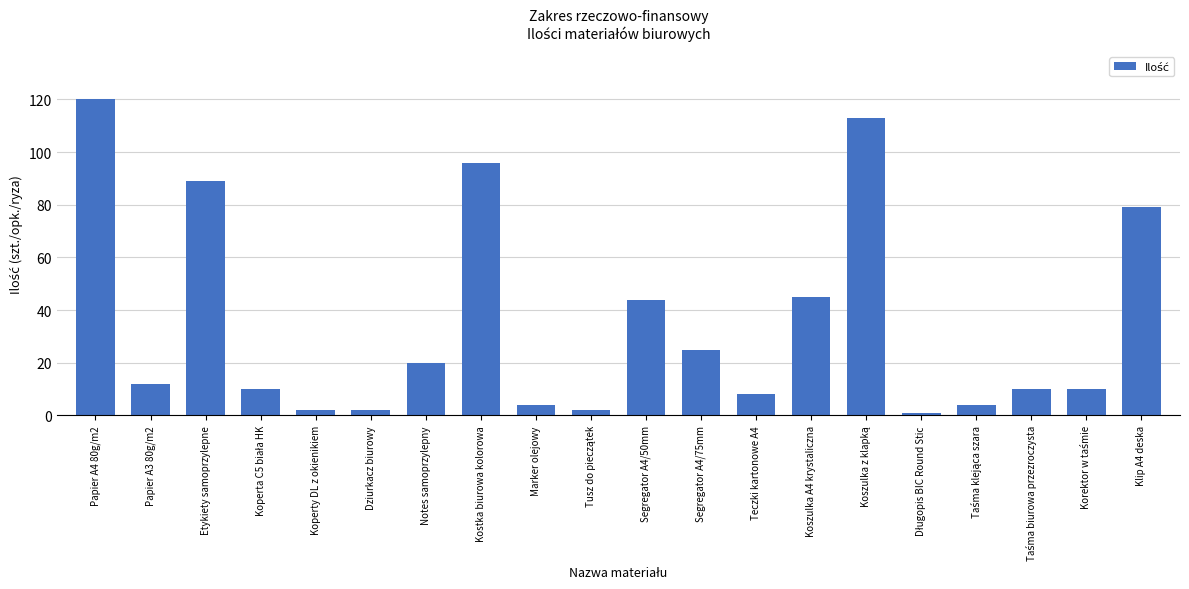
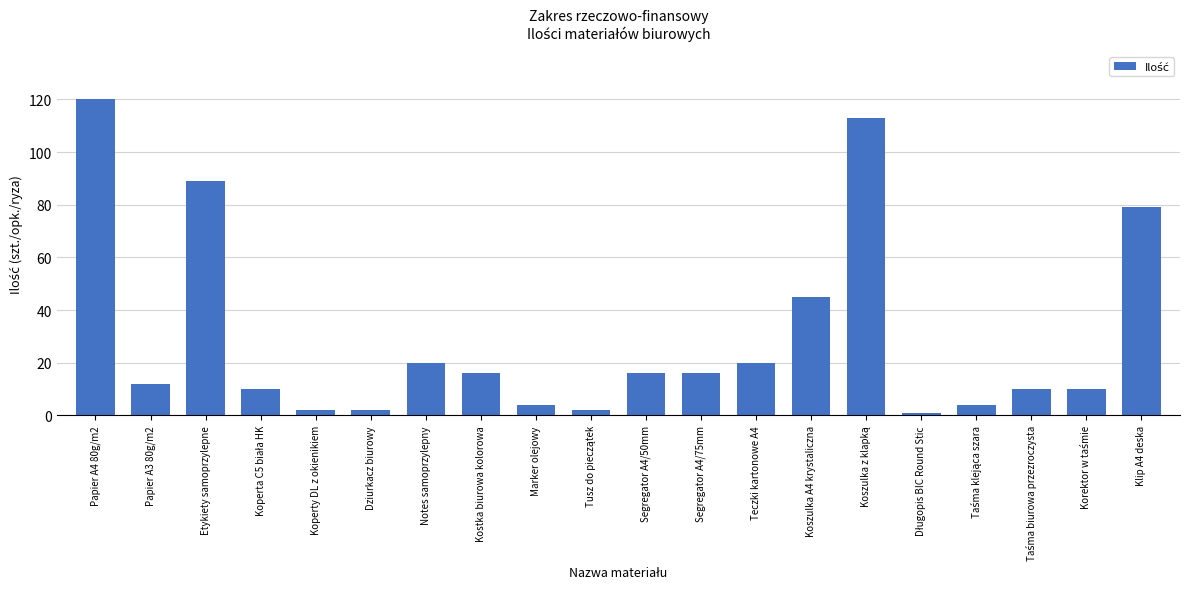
Kostka biurowa kolorowa: 96 -> 16
Segregator A4/50mm: 44 -> 16
Segregator A4/75mm: 25 -> 16
Teczki kartonowe A4: 8 -> 20
